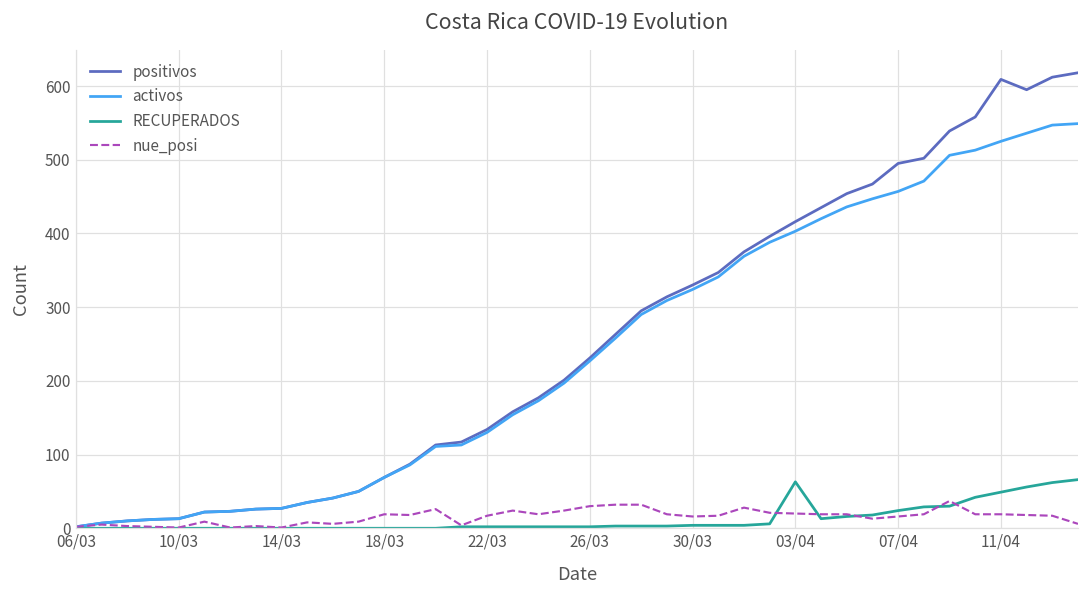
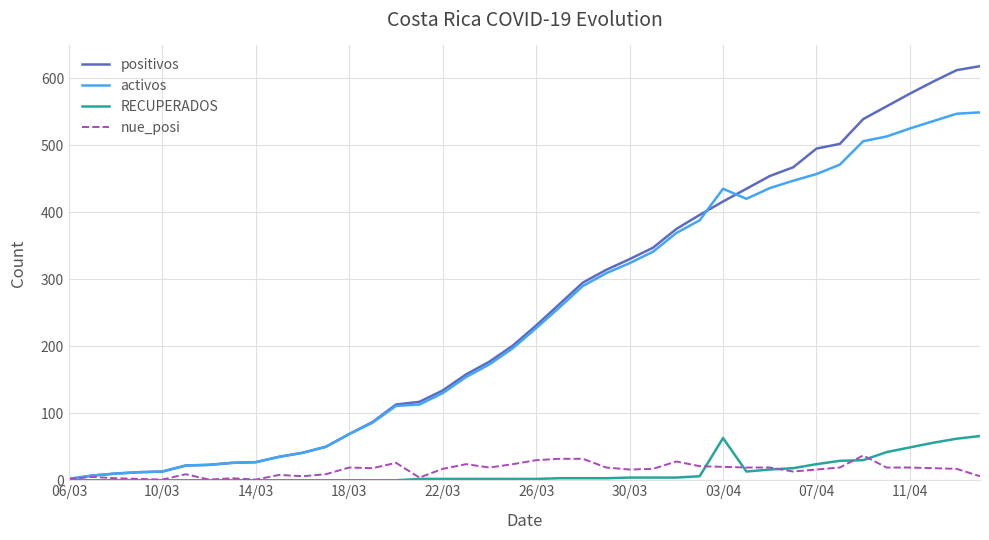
activos, 03/04: 400 -> 440
positivos, 11/04: 610 -> 580
